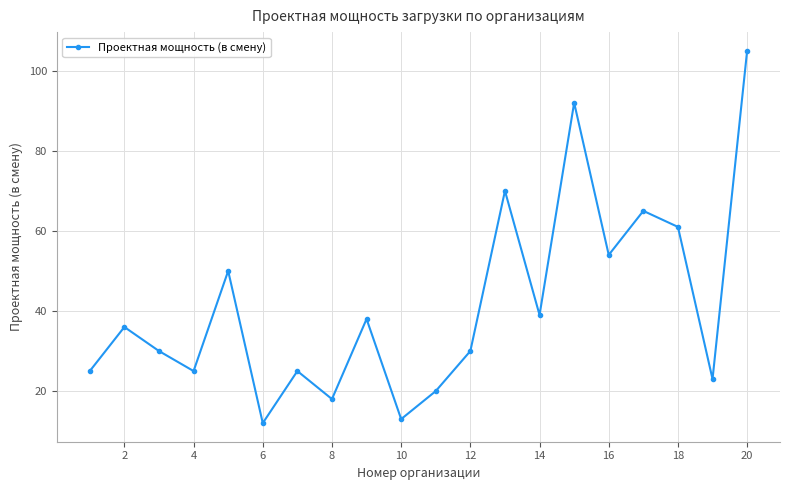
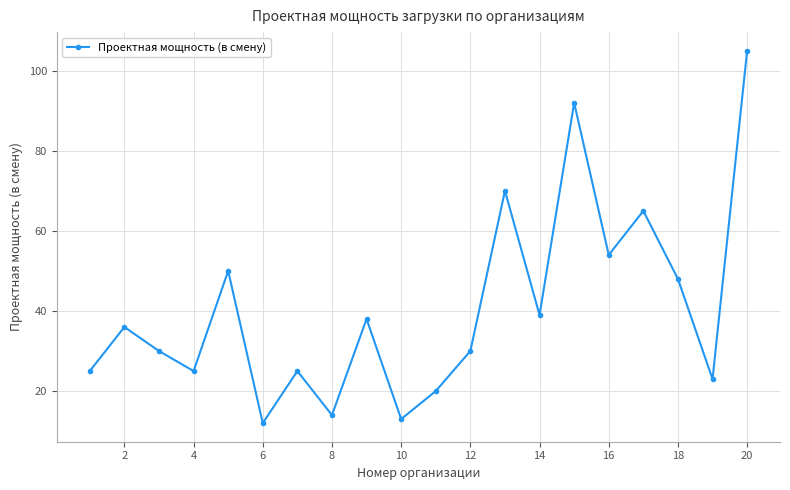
8: 18 -> 14
18: 61 -> 48
